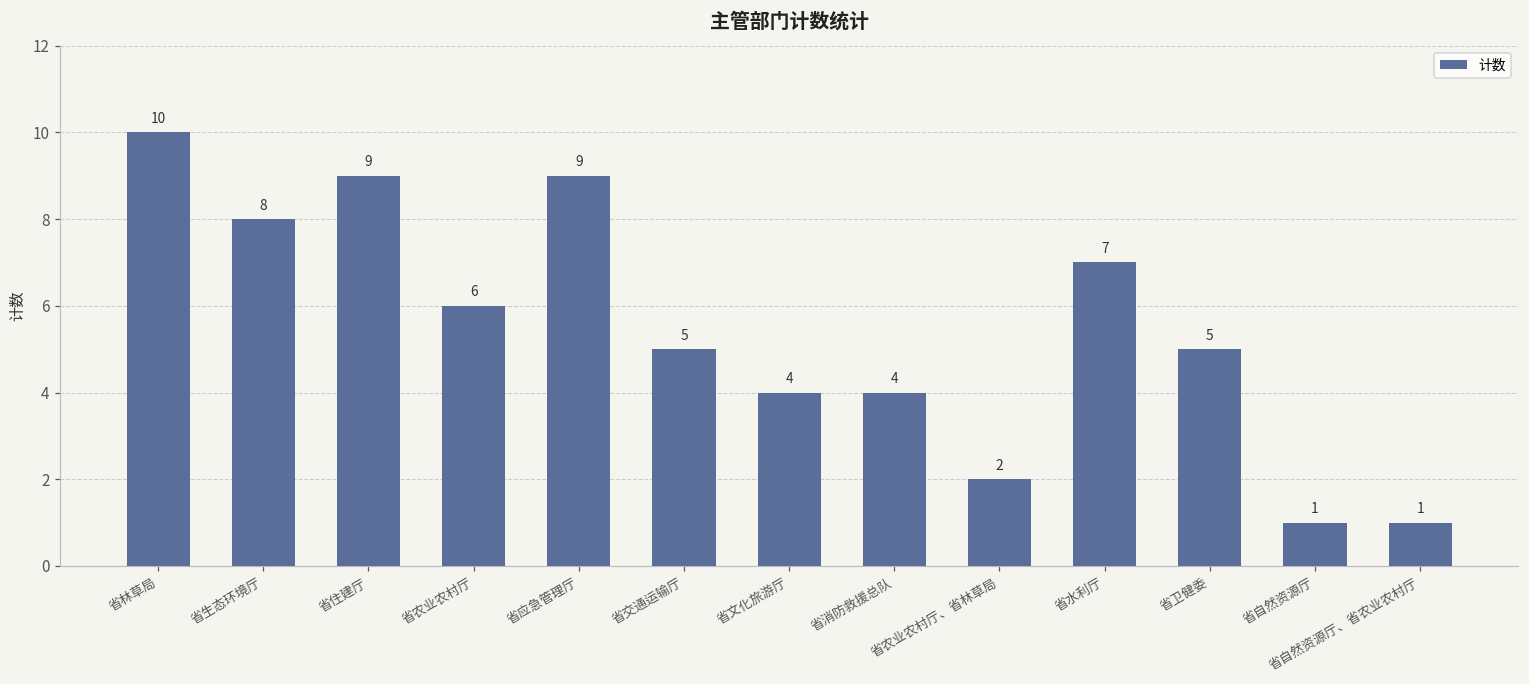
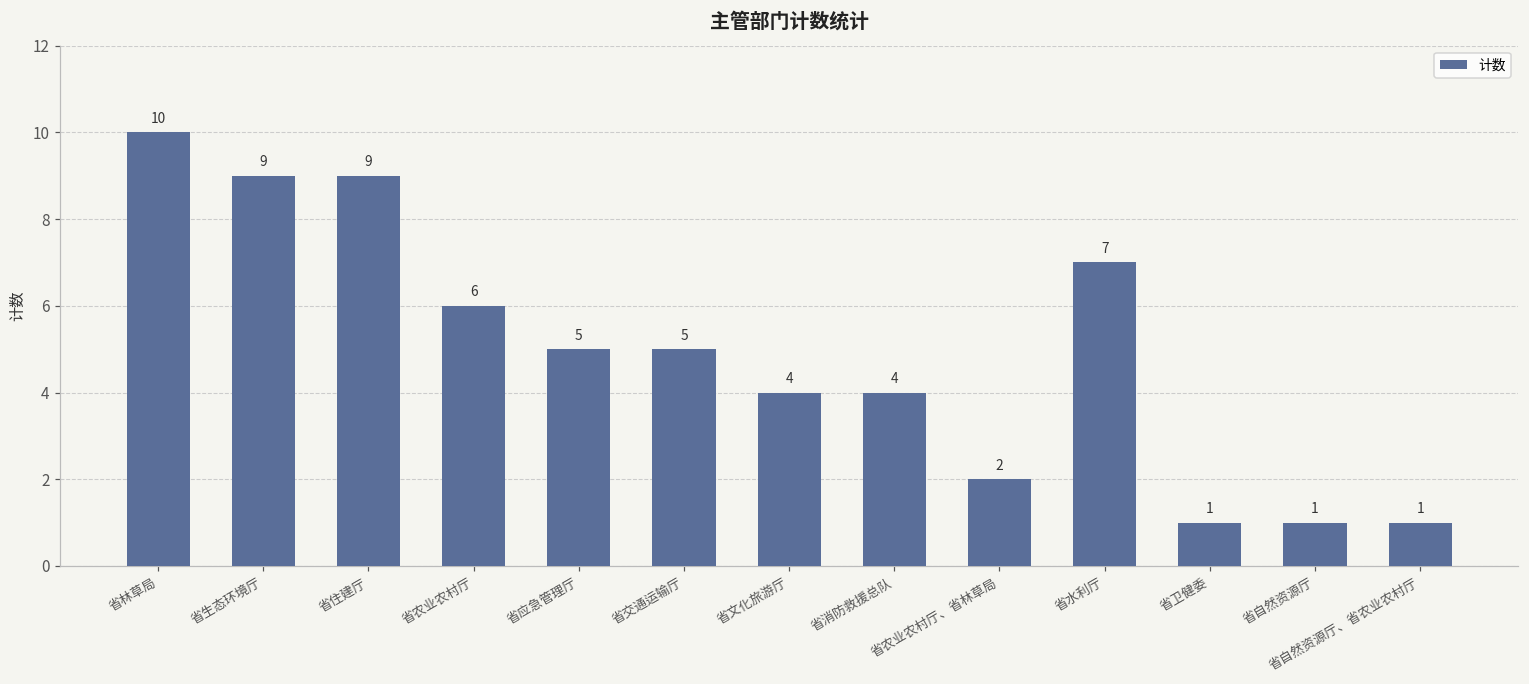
省生态环境厅: 8 -> 9
省应急管理厅: 9 -> 5
省卫健委: 5 -> 1
